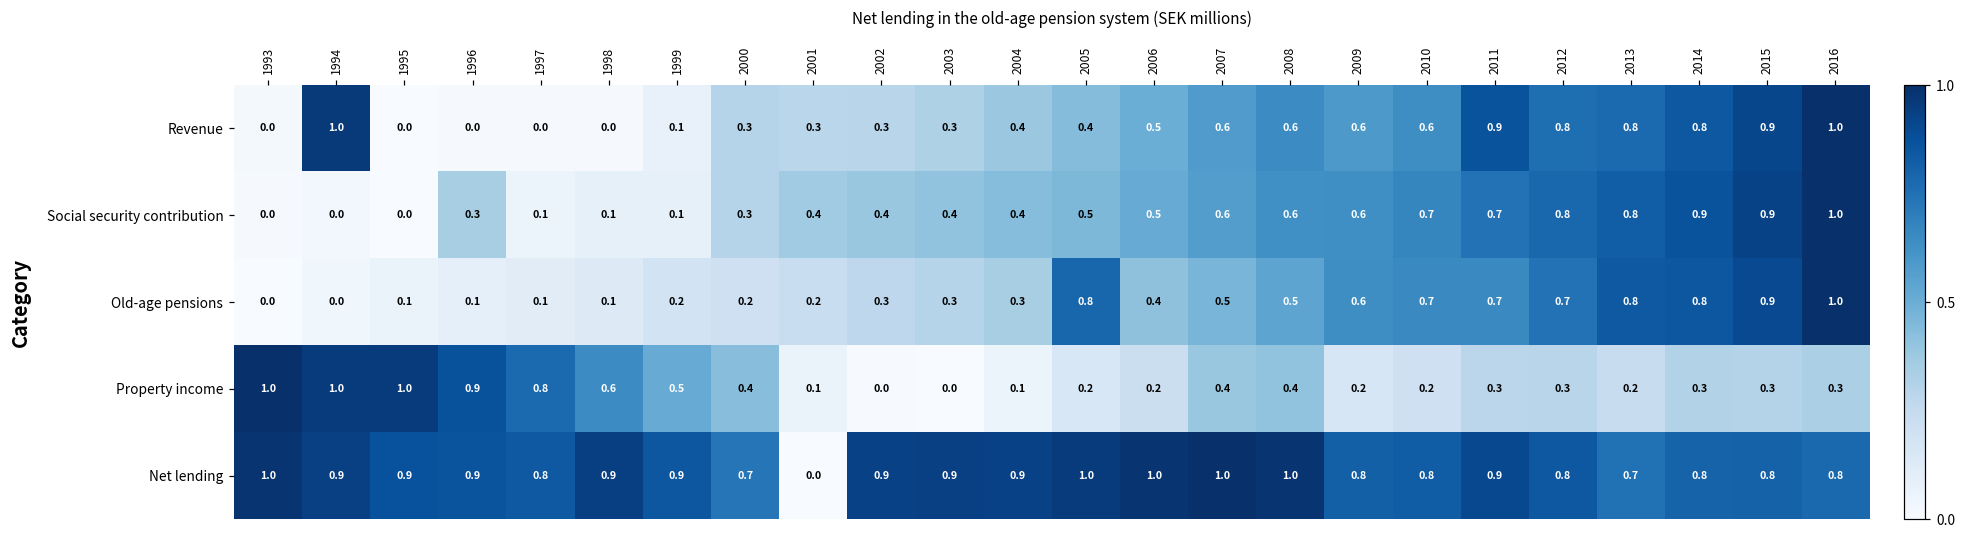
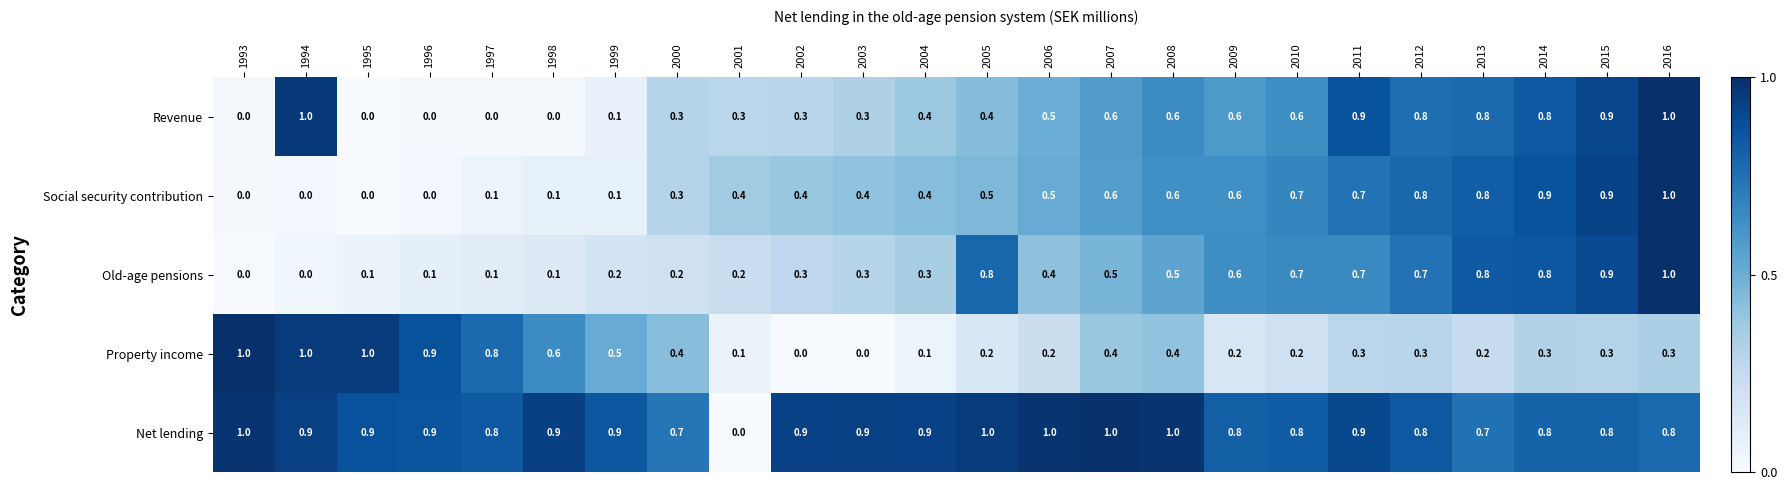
Social security contribution, 1996: 0.3 -> 0.0
